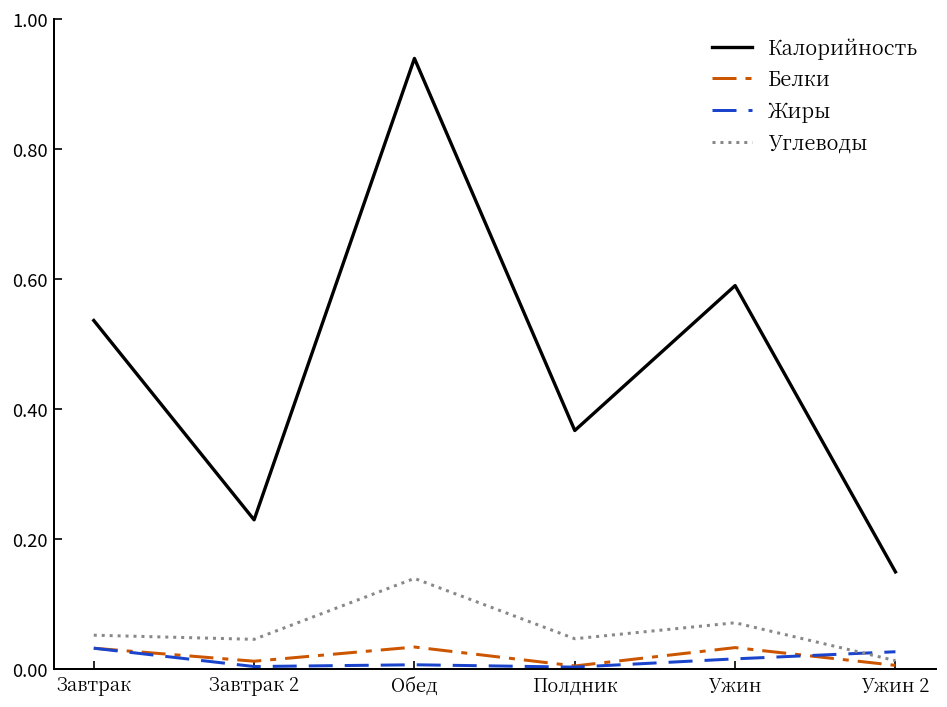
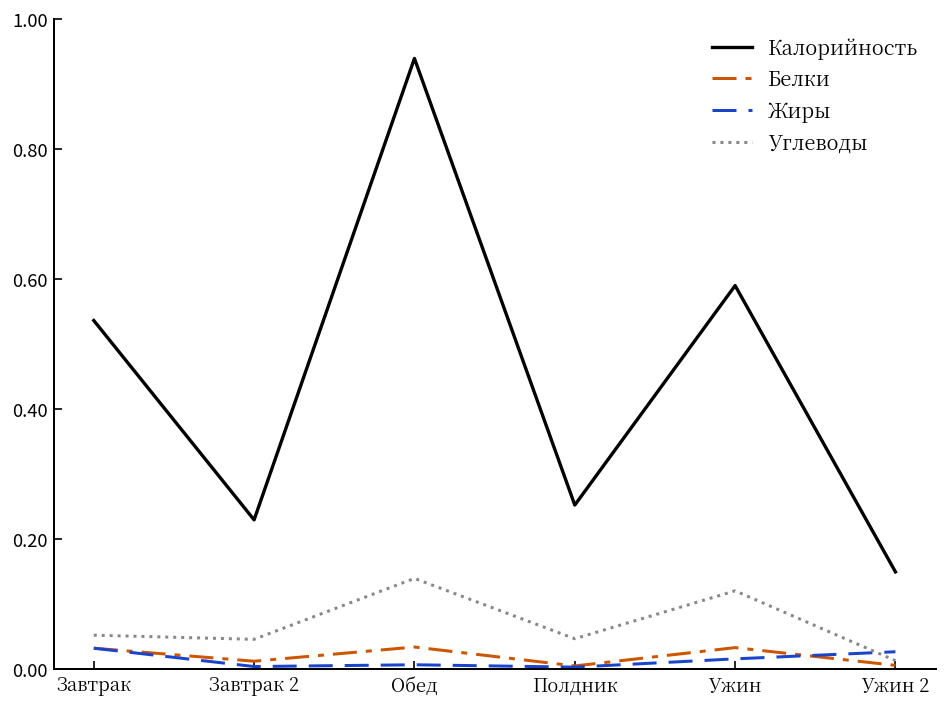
Калорийность, Полдник: 0.37 -> 0.25
Углеводы, Ужин: 0.07 -> 0.12
